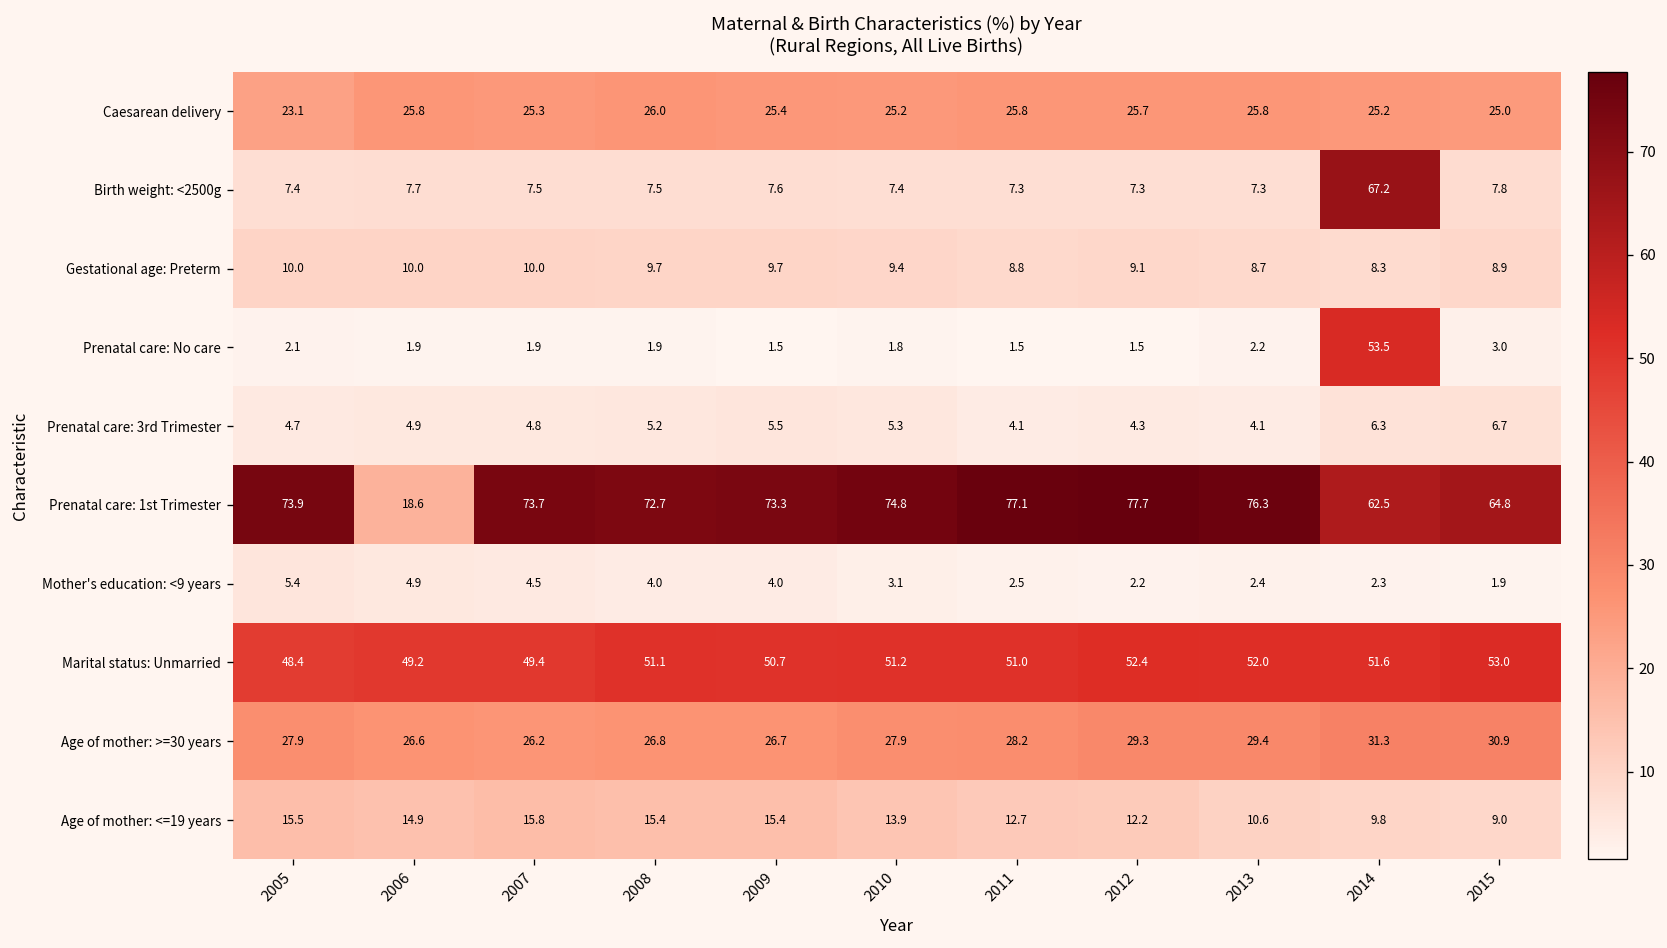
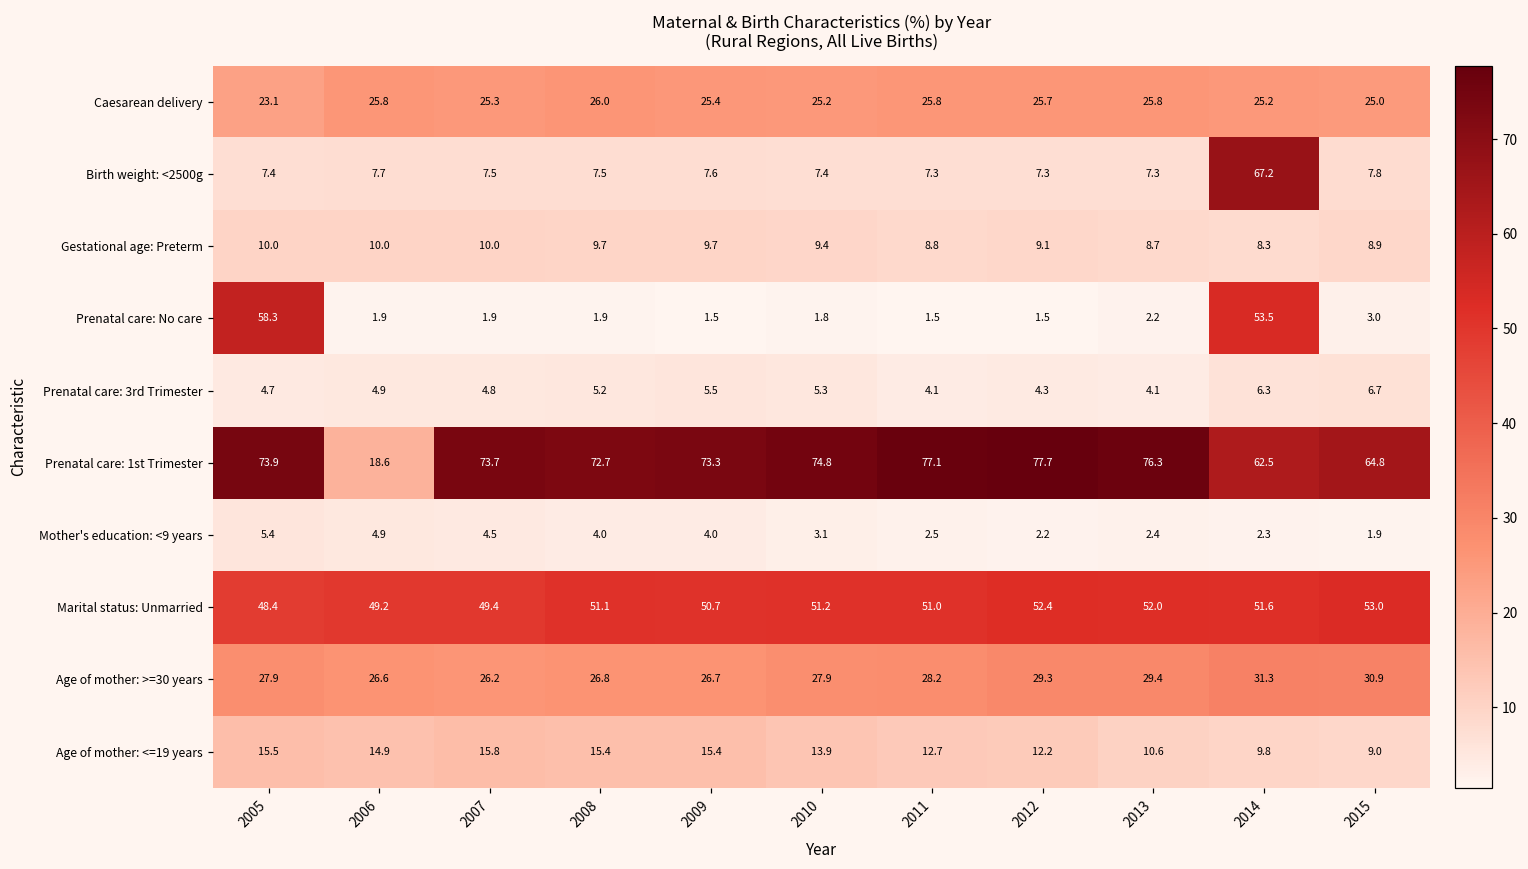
Prenatal care: No care, 2005: 2.1 -> 58.3
